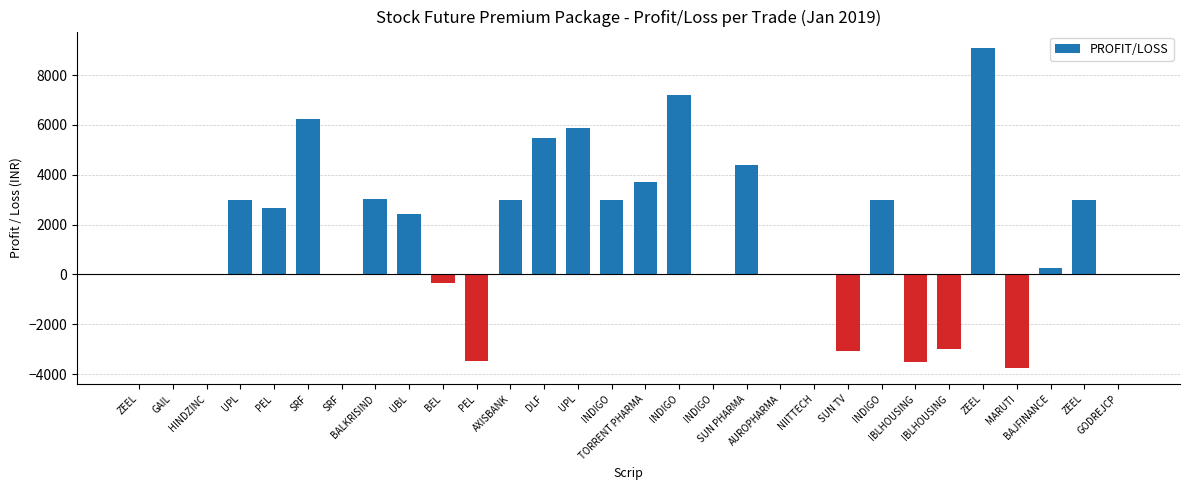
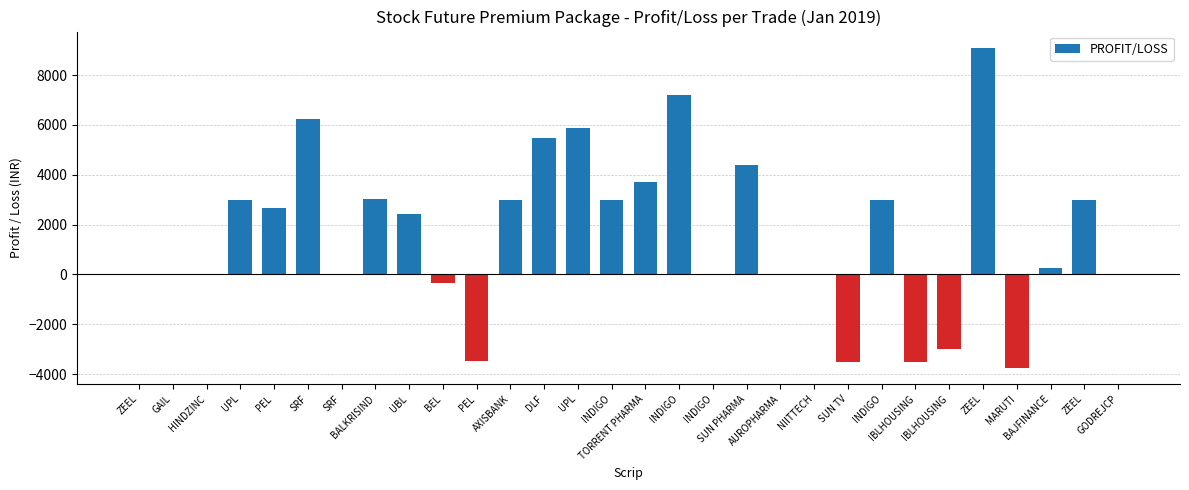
SUN TV: -3100 -> -3500
